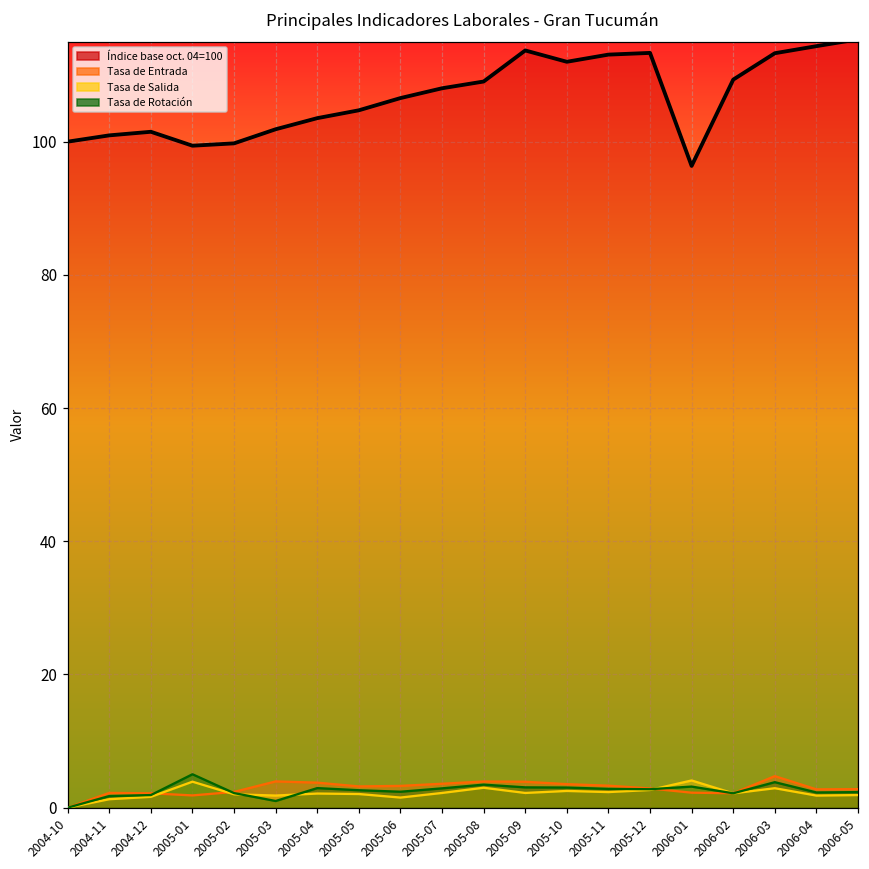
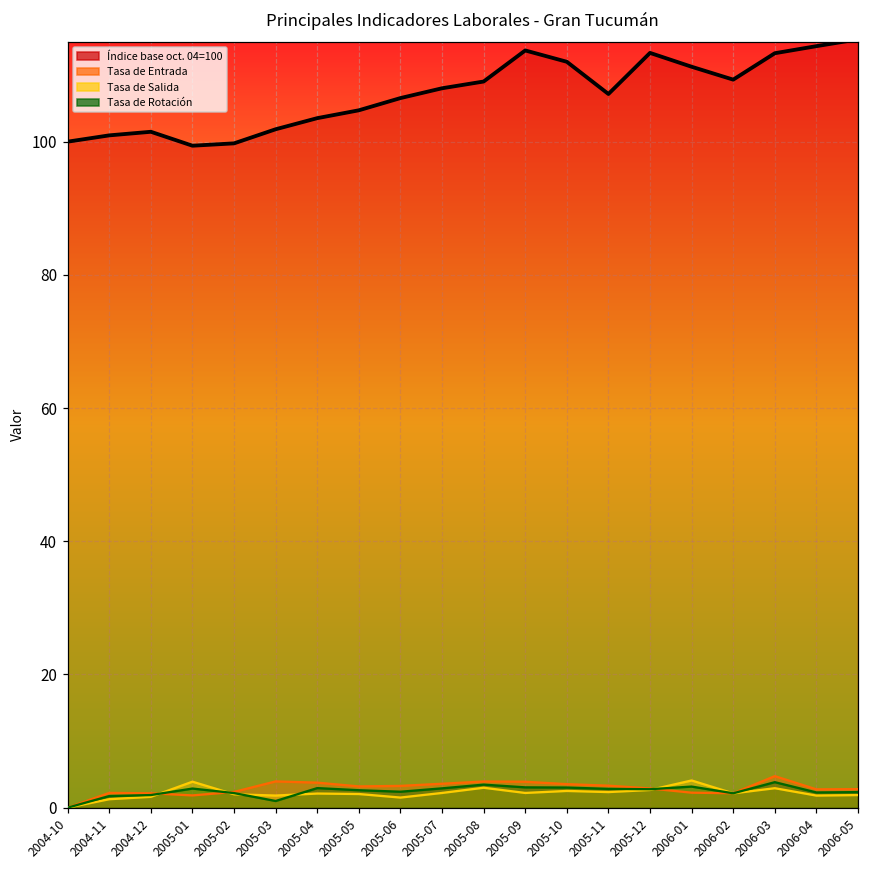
Tasa de Rotación, 2005-01: 5 -> 3
Índice base oct. 04=100, 2005-11: 113 -> 107
Índice base oct. 04=100, 2006-01: 96 -> 111
